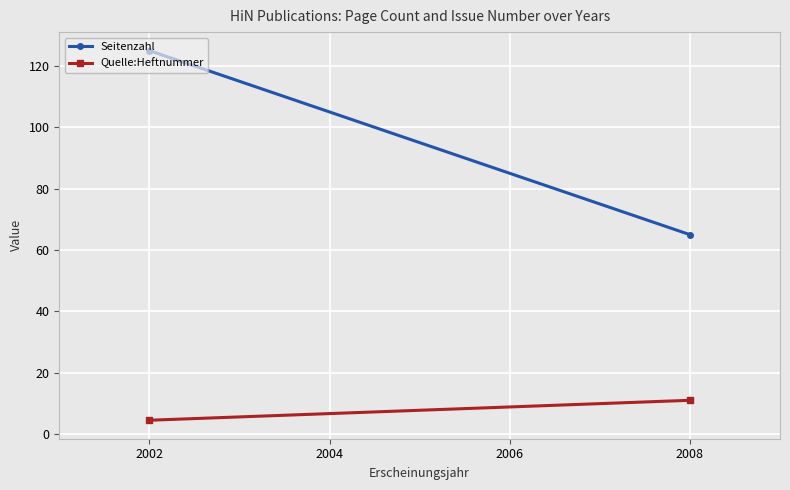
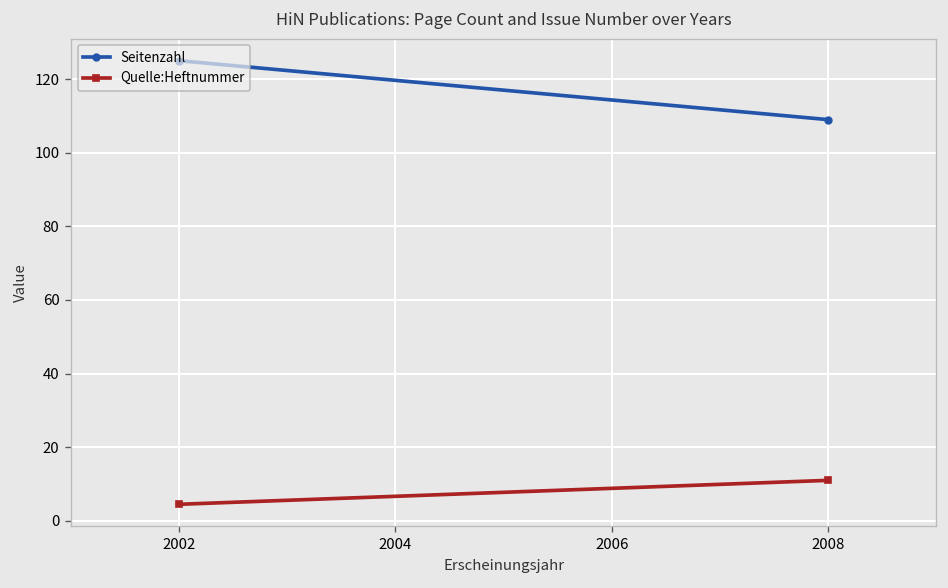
Seitenzahl, 2008: 65 -> 109
